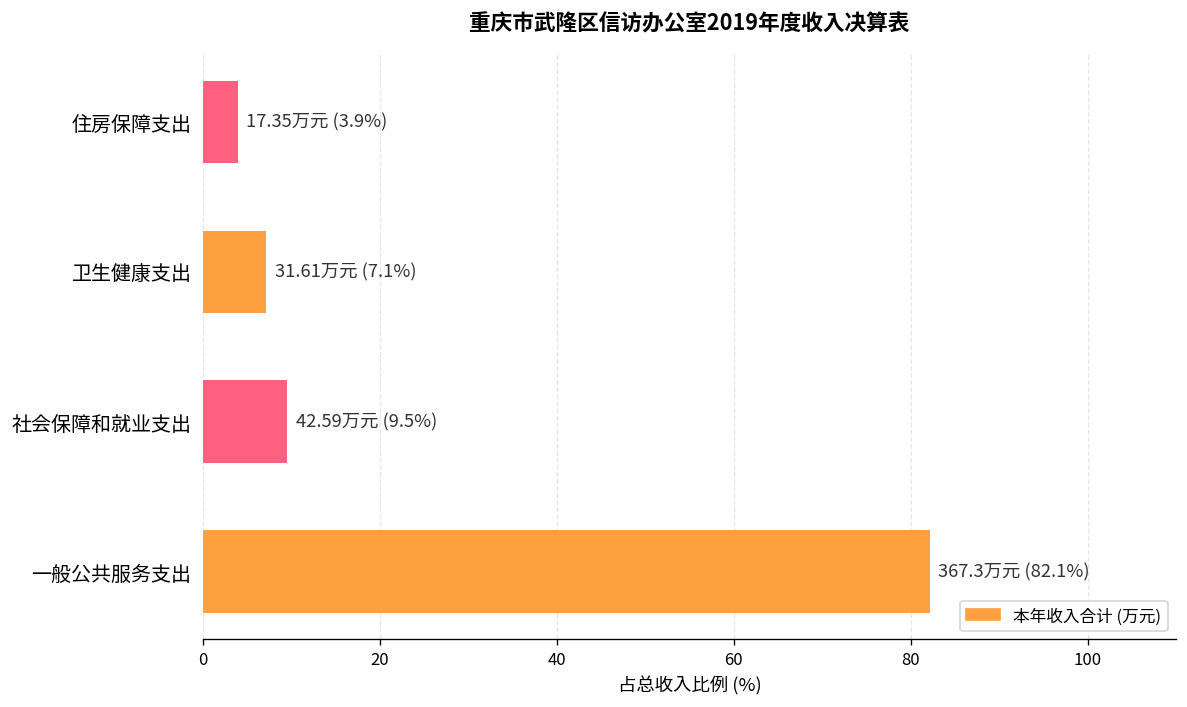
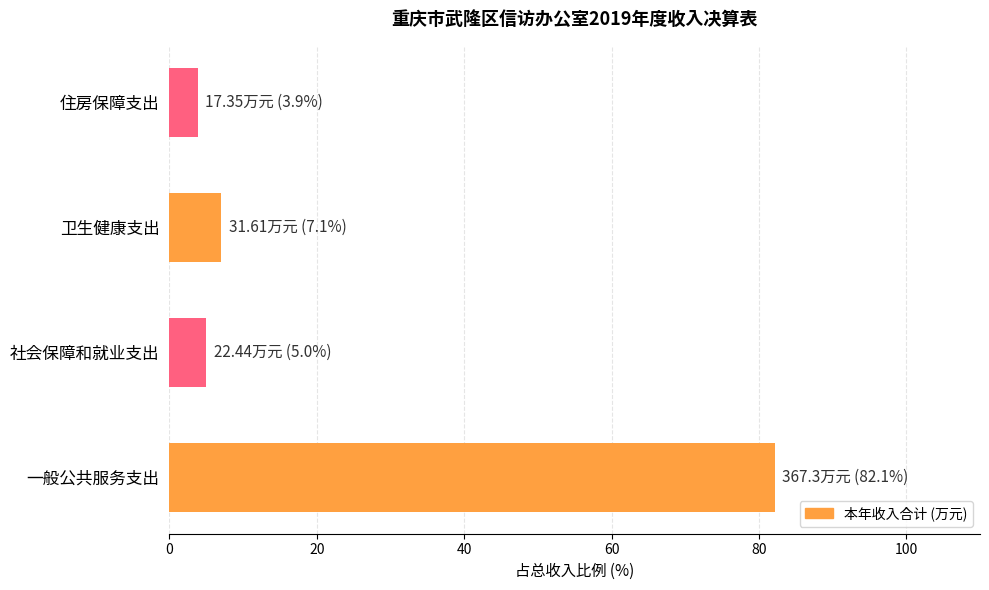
社会保障和就业支出: 42.59万元 (9.5%) -> 22.44万元 (5.0%)
